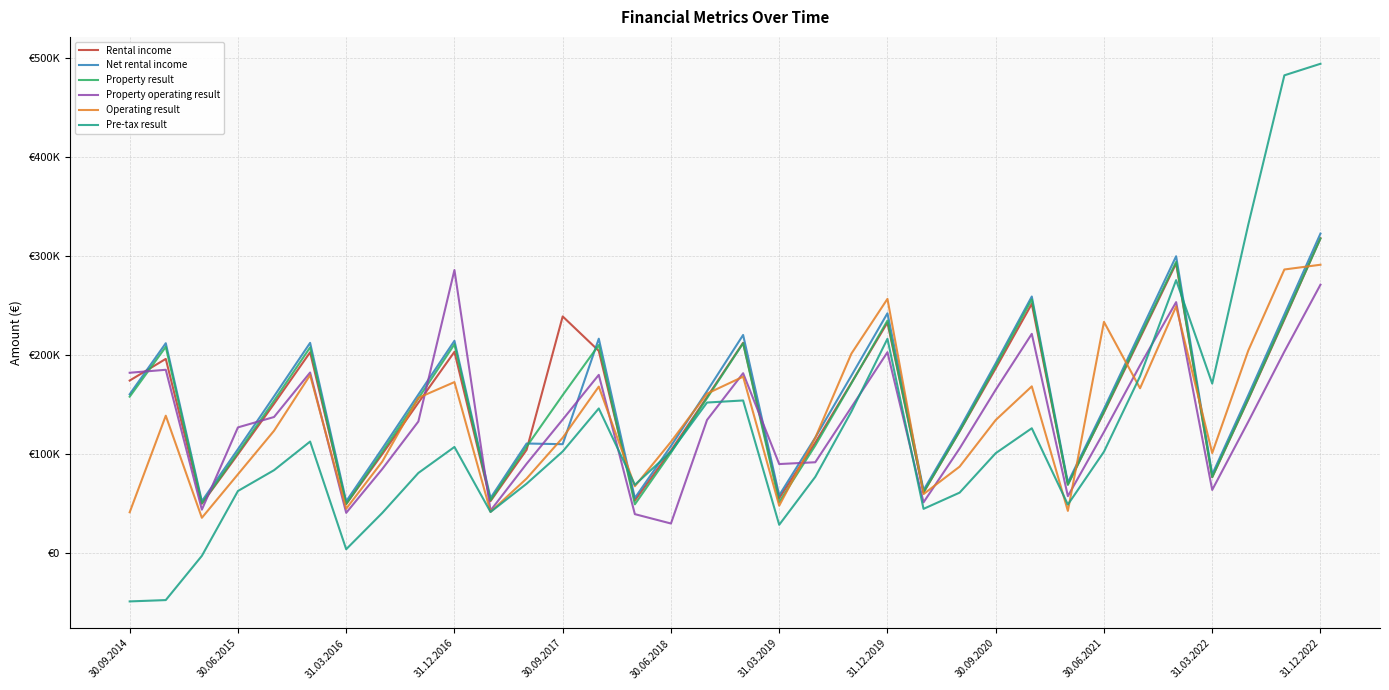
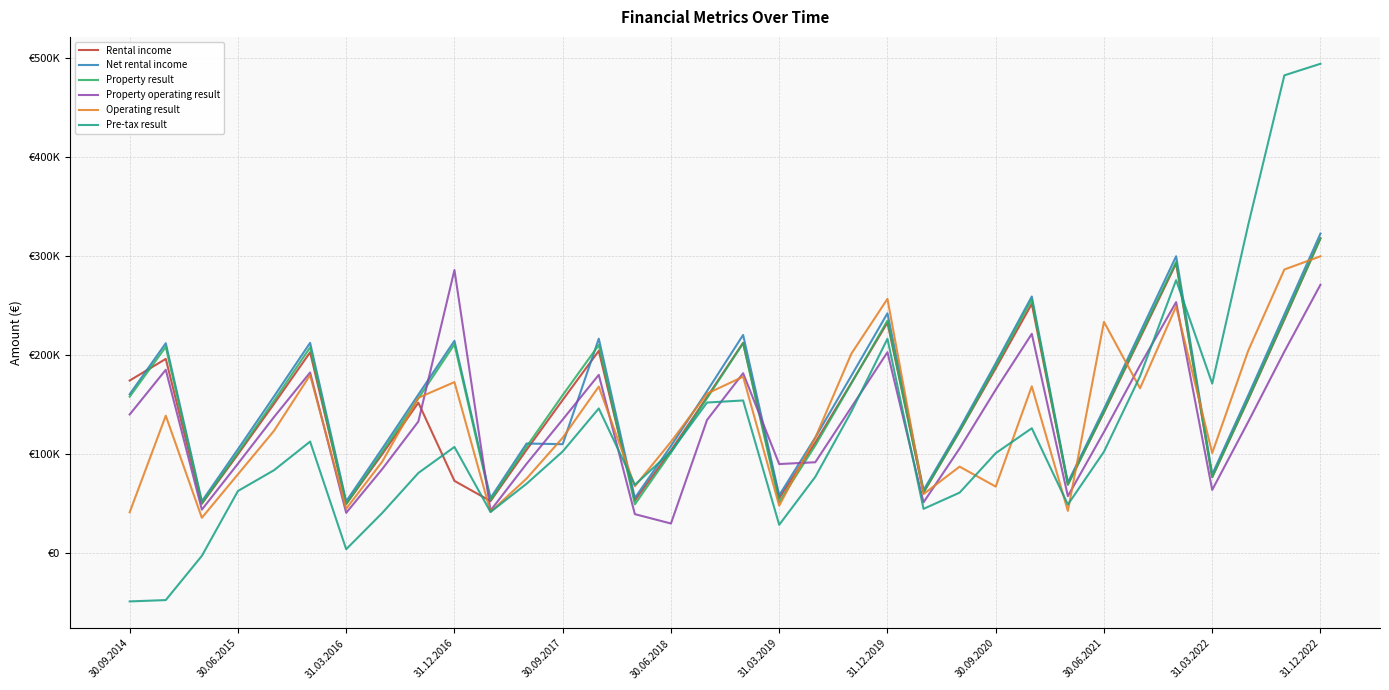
Property operating result, 30.09.2014: €180000 -> €140000
Property operating result, 30.06.2015: €130000 -> €90000
Rental income, 31.12.2016: €200000 -> €70000
Rental income, 30.09.2017: €240000 -> €150000
Operating result, 30.09.2020: €130000 -> €70000
Operating result, 31.12.2022: €290000 -> €300000
